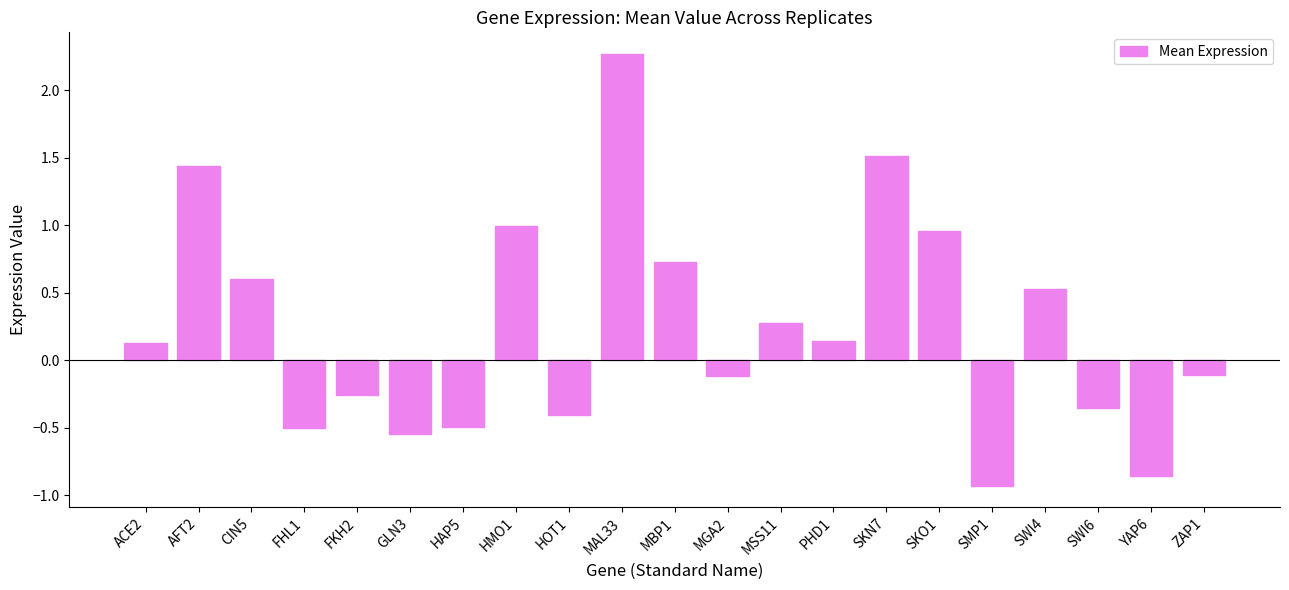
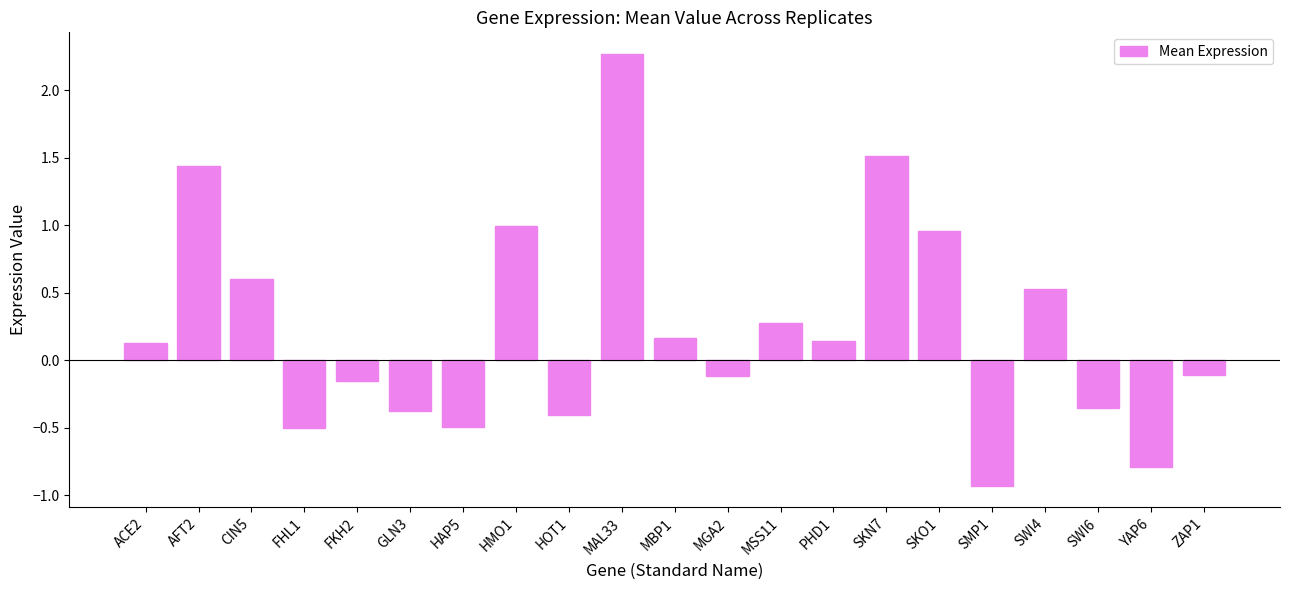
FKH2: -0.26 -> -0.16
GLN3: -0.55 -> -0.38
MBP1: 0.72 -> 0.17
YAP6: -0.86 -> -0.79
